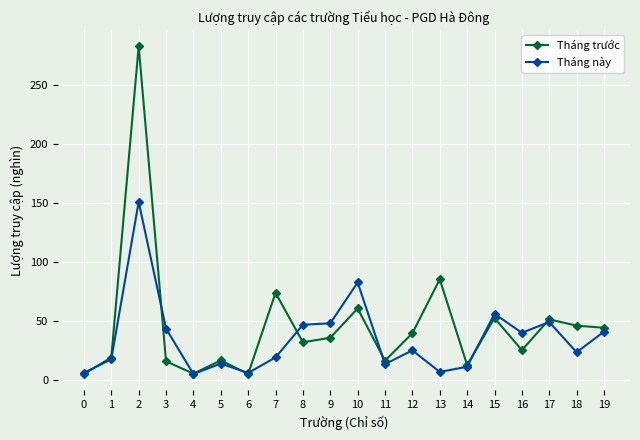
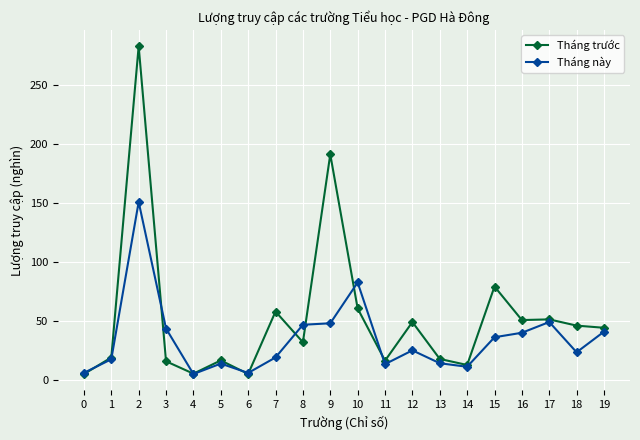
Tháng trước, 7: 74 -> 58
Tháng trước, 9: 36 -> 191
Tháng trước, 12: 40 -> 49
Tháng trước, 13: 85 -> 18
Tháng này, 13: 7 -> 14
Tháng trước, 15: 53 -> 79
Tháng này, 15: 56 -> 36
Tháng trước, 16: 25 -> 51
